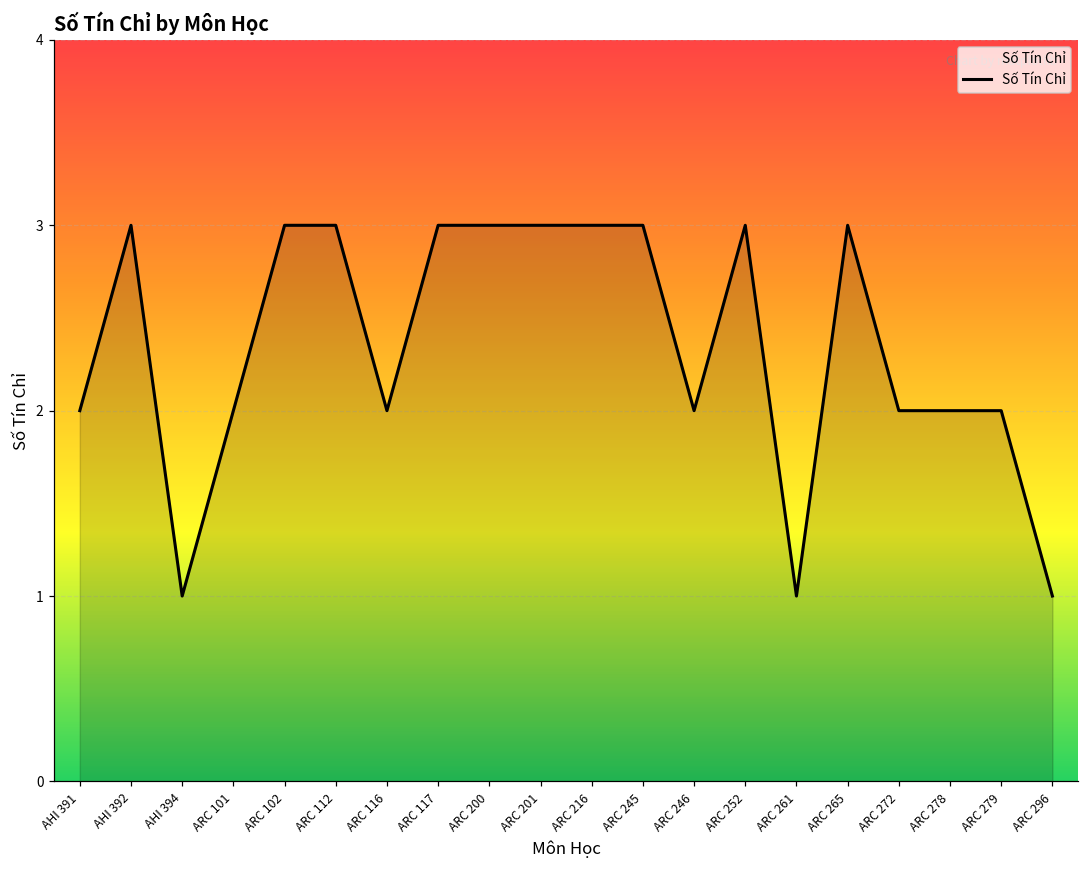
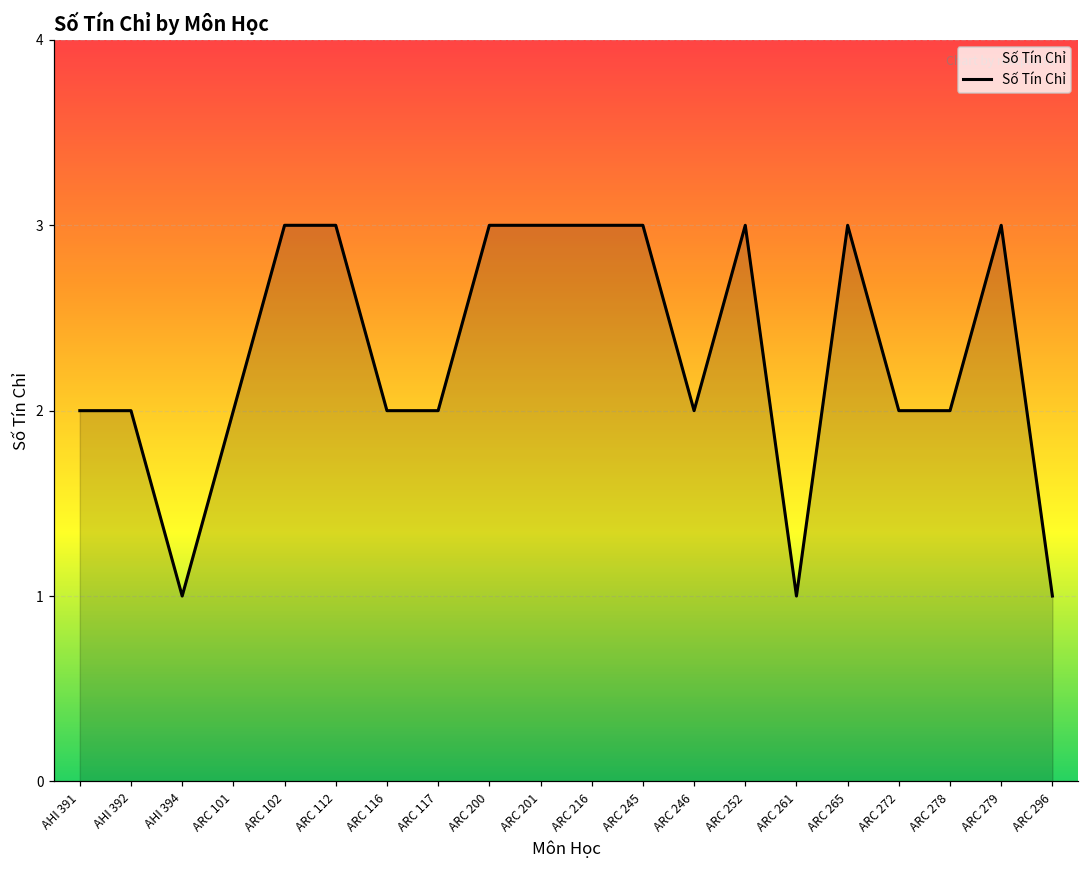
AHI 392: 3 -> 2
ARC 117: 3 -> 2
ARC 279: 2 -> 3
